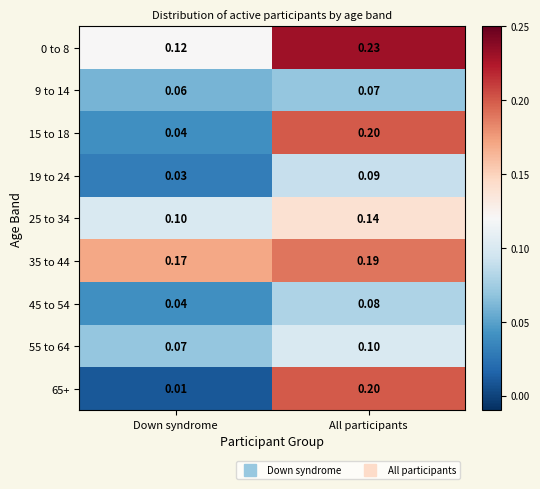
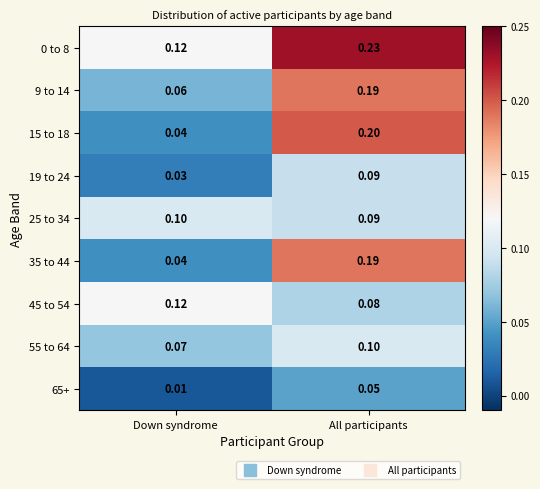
9 to 14, All participants: 0.07 -> 0.19
25 to 34, All participants: 0.14 -> 0.09
35 to 44, Down syndrome: 0.17 -> 0.04
45 to 54, Down syndrome: 0.04 -> 0.12
65+, All participants: 0.20 -> 0.05
